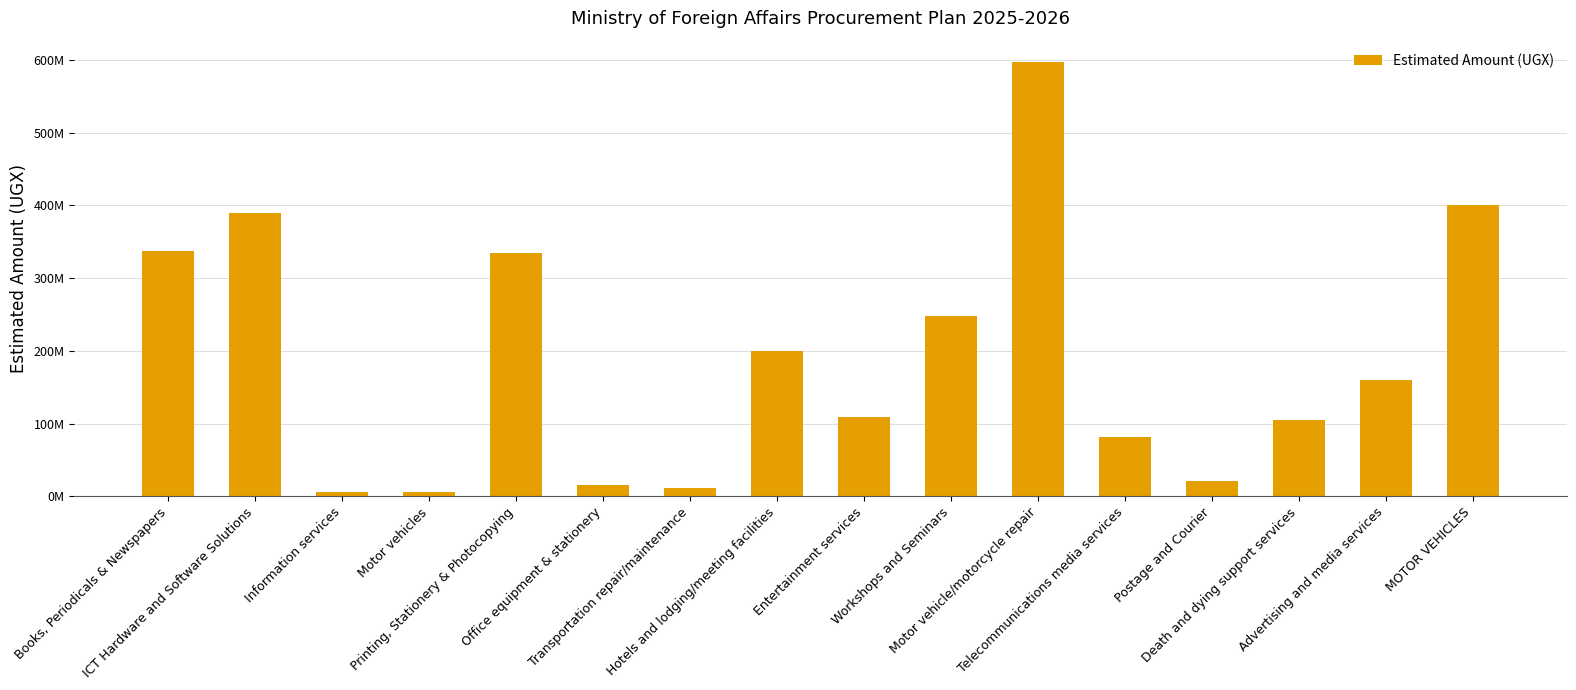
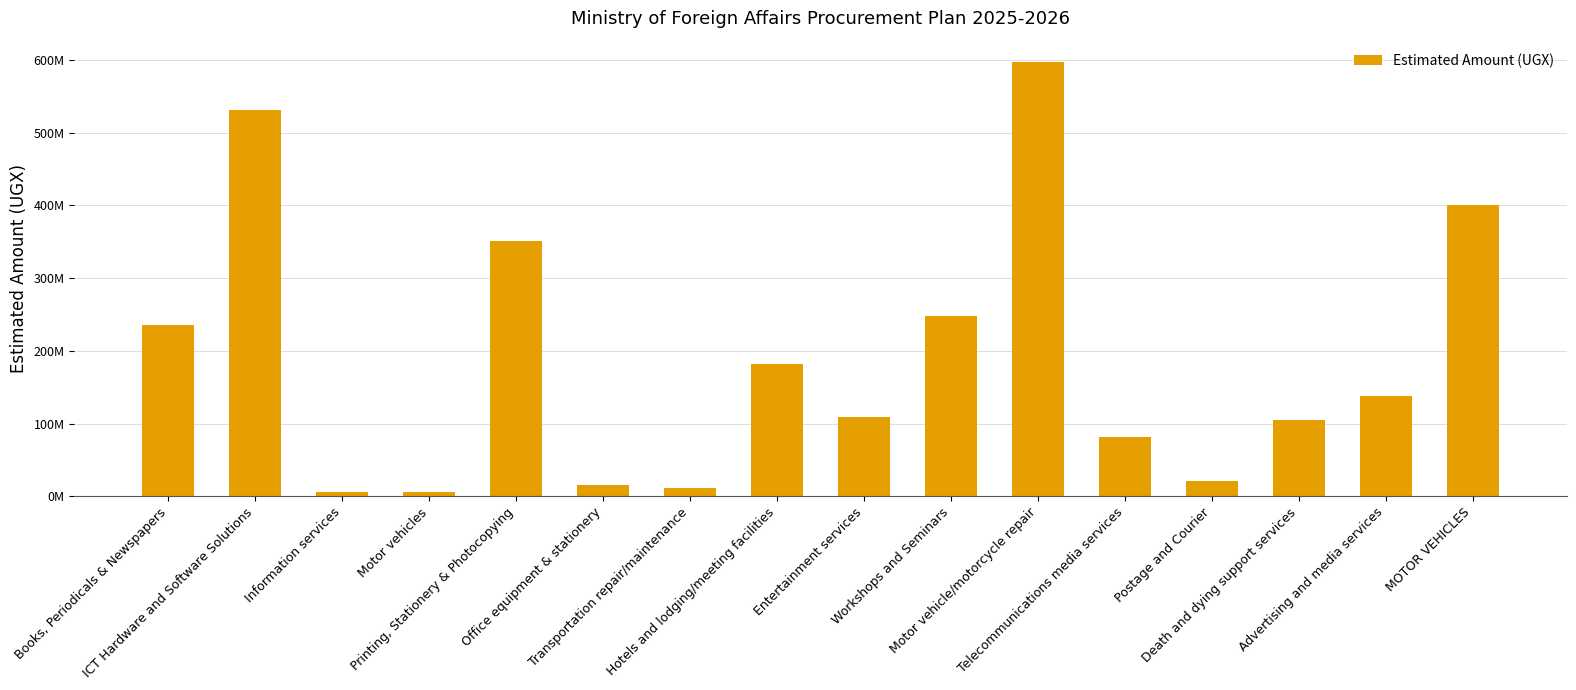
Books, Periodicals & Newspapers: 340000000 -> 240000000
ICT Hardware and Software Solutions: 390000000 -> 530000000
Printing, Stationery & Photocopying: 330000000 -> 350000000
Hotels and lodging/meeting facilities: 200000000 -> 180000000
Advertising and media services: 160000000 -> 140000000
